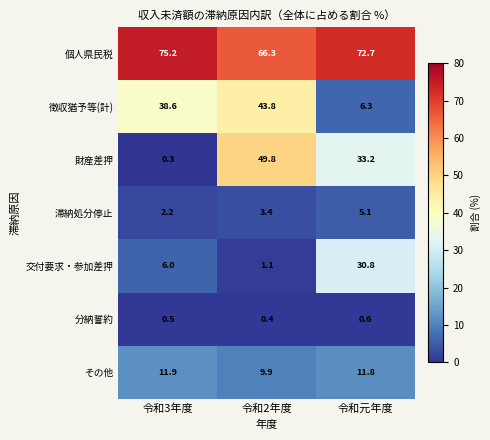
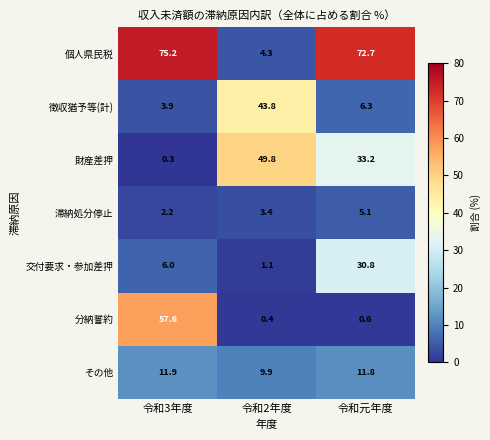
個人県民税, 令和2年度: 66.3 -> 4.3
徴収猶予等(計), 令和3年度: 38.6 -> 3.9
分納誓約, 令和3年度: 0.5 -> 57.6
